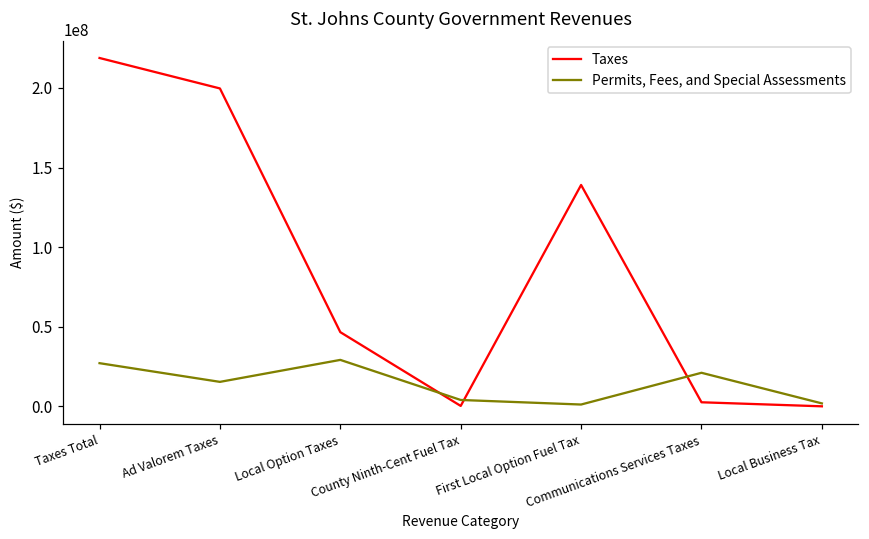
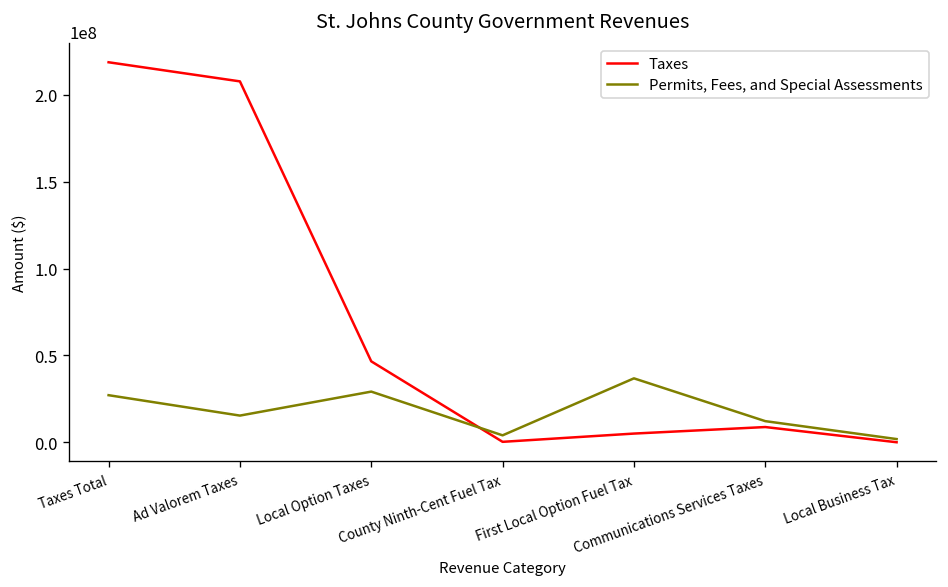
Taxes, Ad Valorem Taxes: 200000000 -> 208000000
Taxes, First Local Option Fuel Tax: 139000000 -> 5000000
Permits, Fees, and Special Assessments, First Local Option Fuel Tax: 1000000 -> 37000000
Taxes, Communications Services Taxes: 3000000 -> 9000000
Permits, Fees, and Special Assessments, Communications Services Taxes: 21000000 -> 12000000
